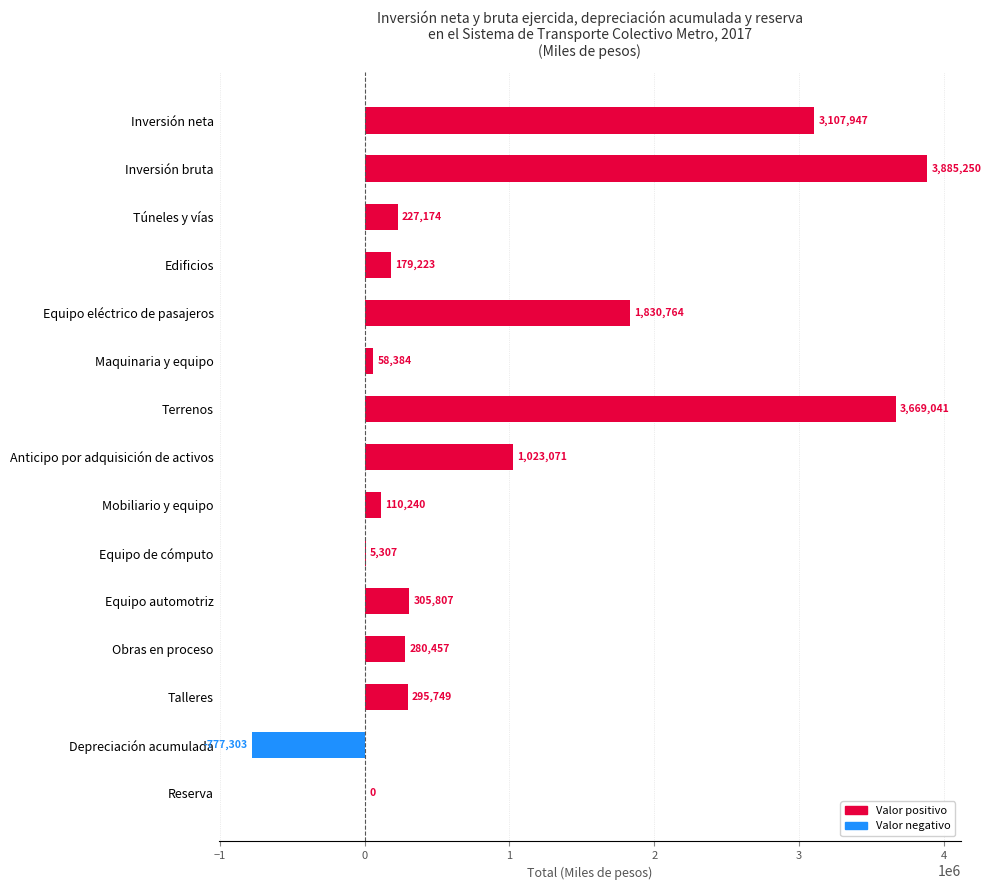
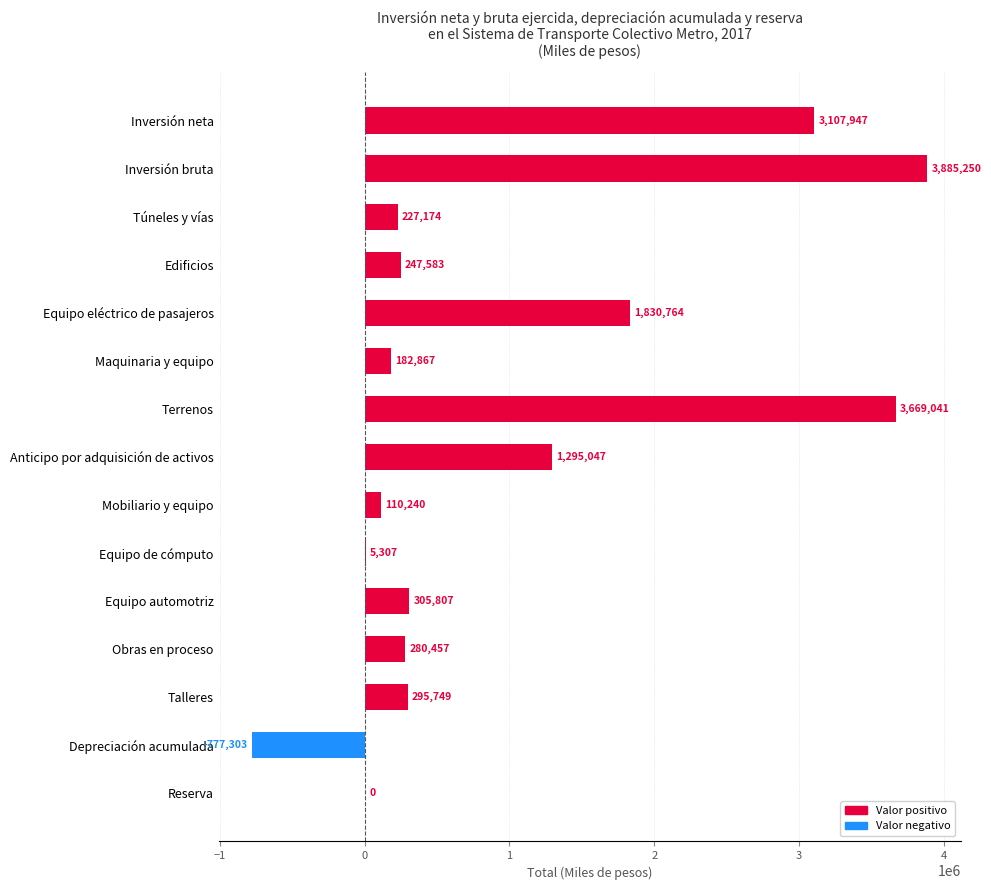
Edificios: 179,223 -> 247,583
Maquinaria y equipo: 58,384 -> 182,867
Anticipo por adquisición de activos: 1,023,071 -> 1,295,047
